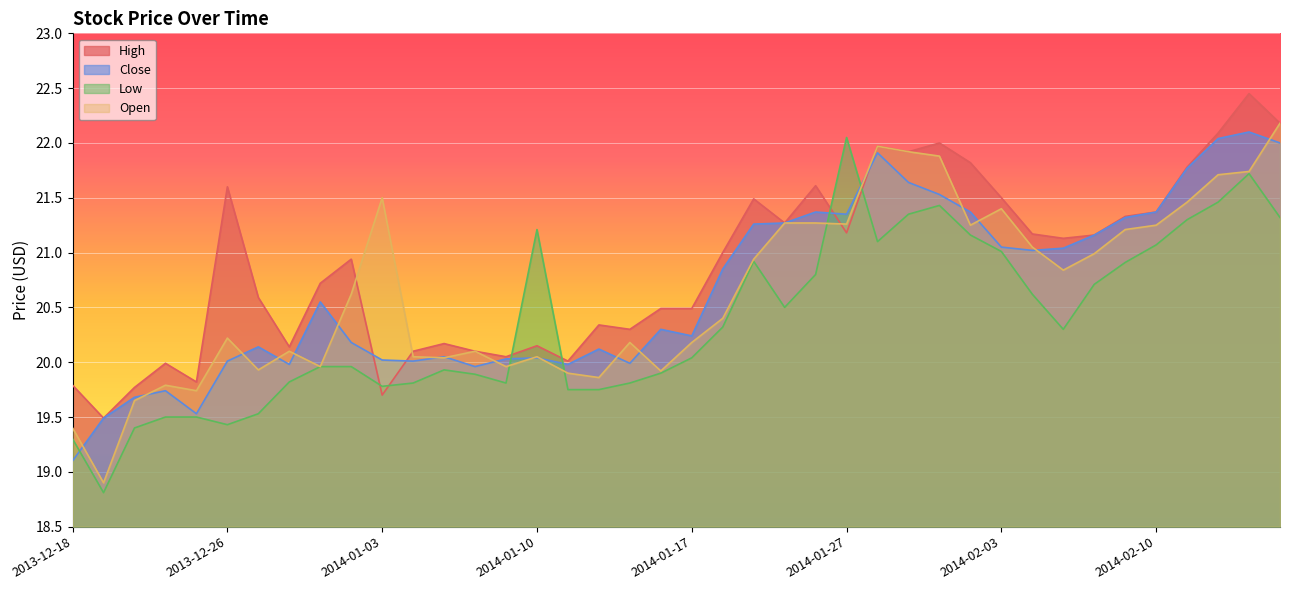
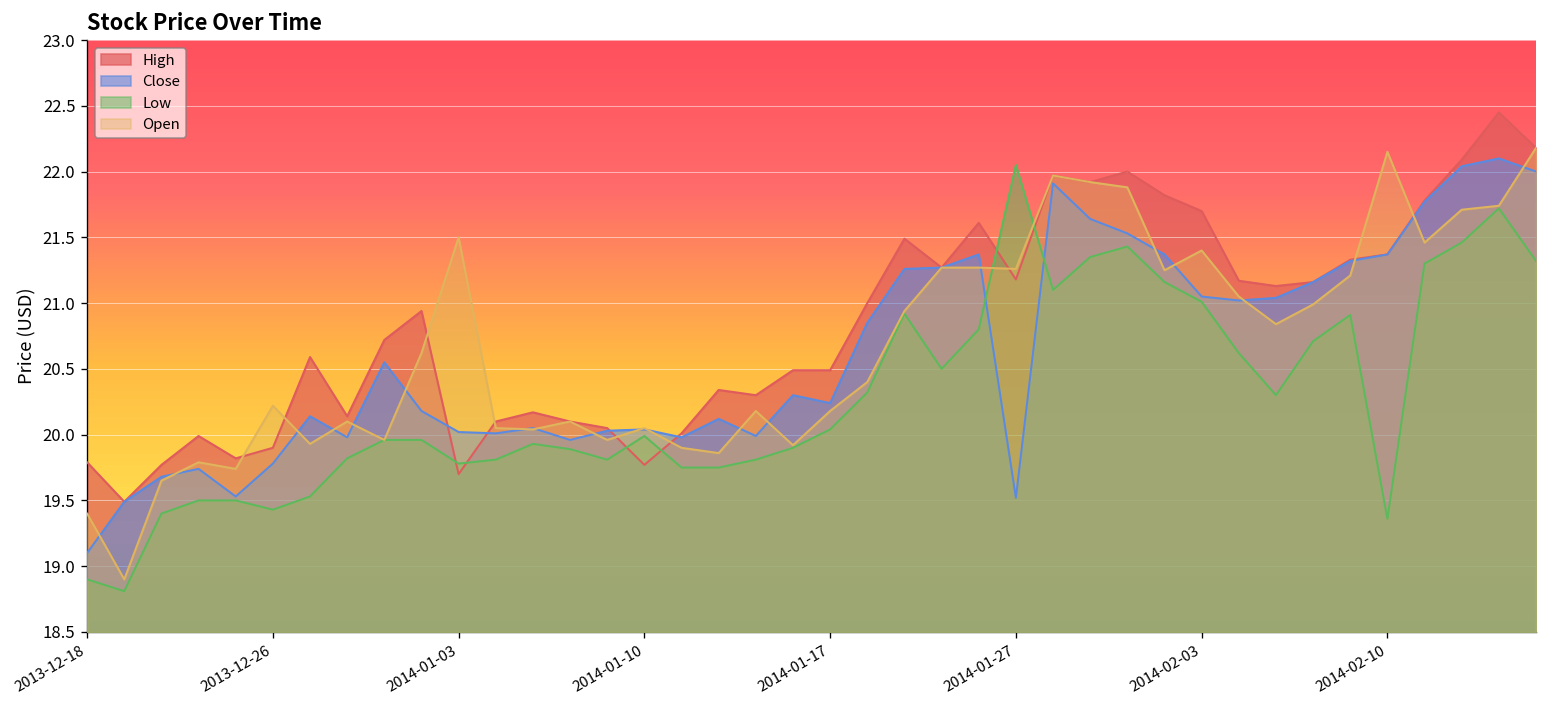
Low, 2013-12-18: 19.3 -> 18.9
High, 2013-12-26: 21.6 -> 19.9
Close, 2013-12-26: 20.01 -> 19.78
High, 2014-01-10: 20.15 -> 19.77
Low, 2014-01-10: 21.21 -> 19.99
Close, 2014-01-27: 21.35 -> 19.52
High, 2014-02-03: 21.5 -> 21.7
Low, 2014-02-10: 21.07 -> 19.36
Open, 2014-02-10: 21.25 -> 22.15
